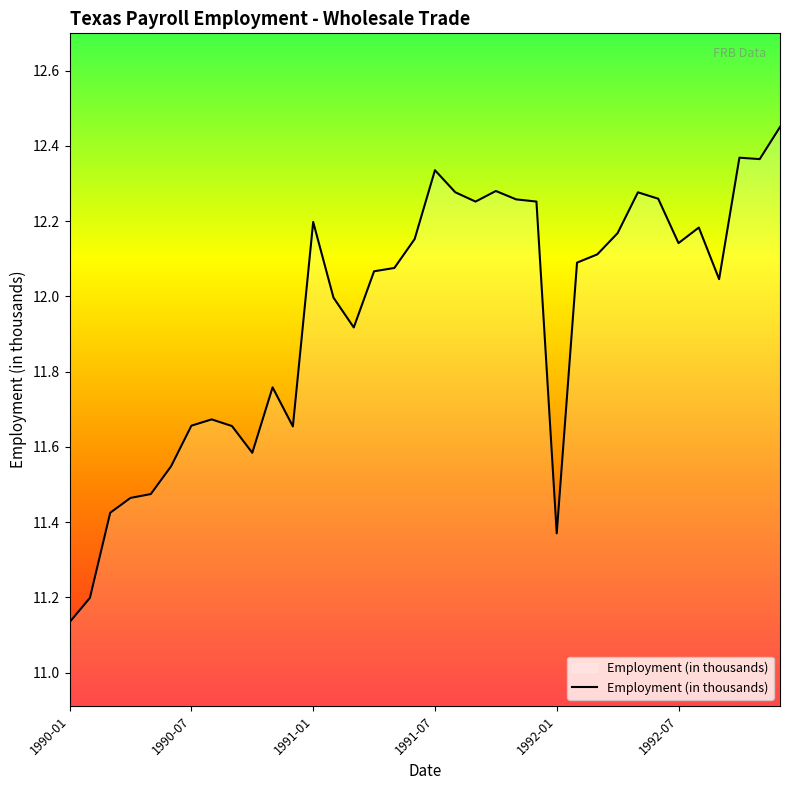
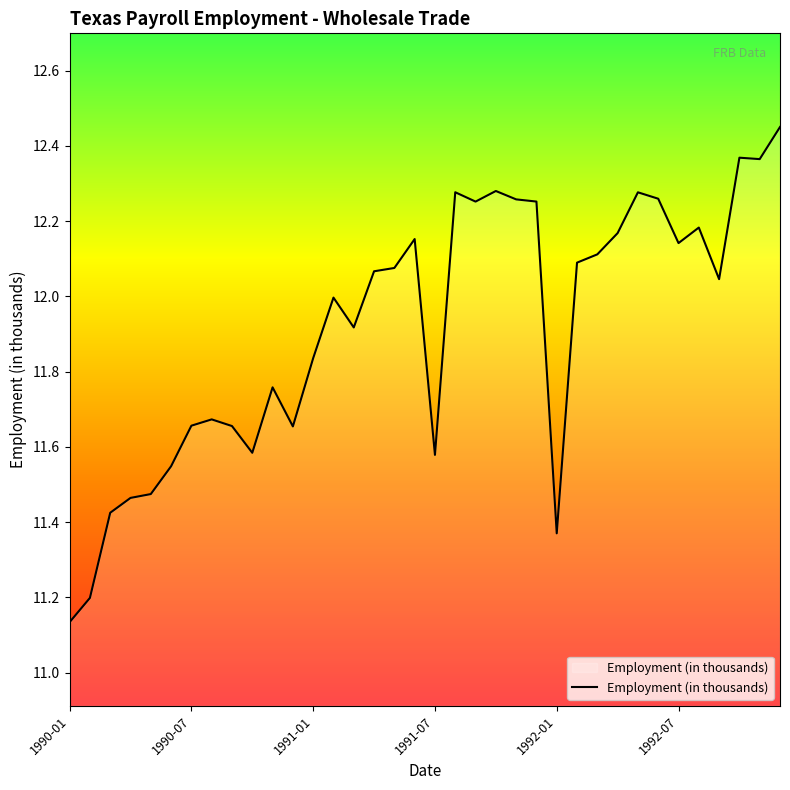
1991-01: 12.20 -> 11.84
1991-07: 12.34 -> 11.58
